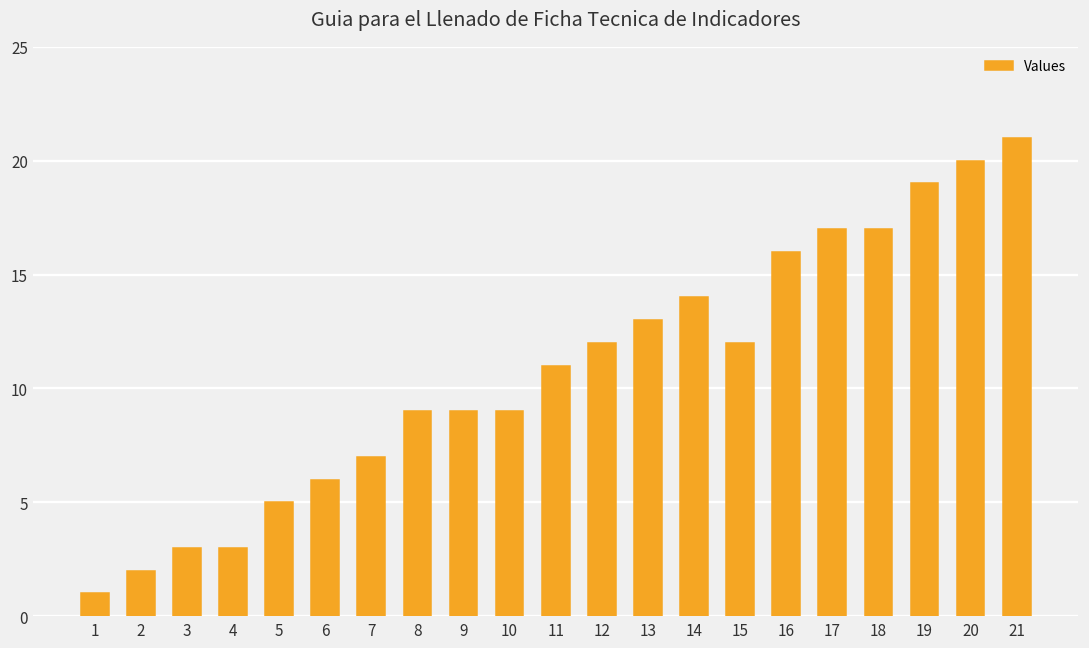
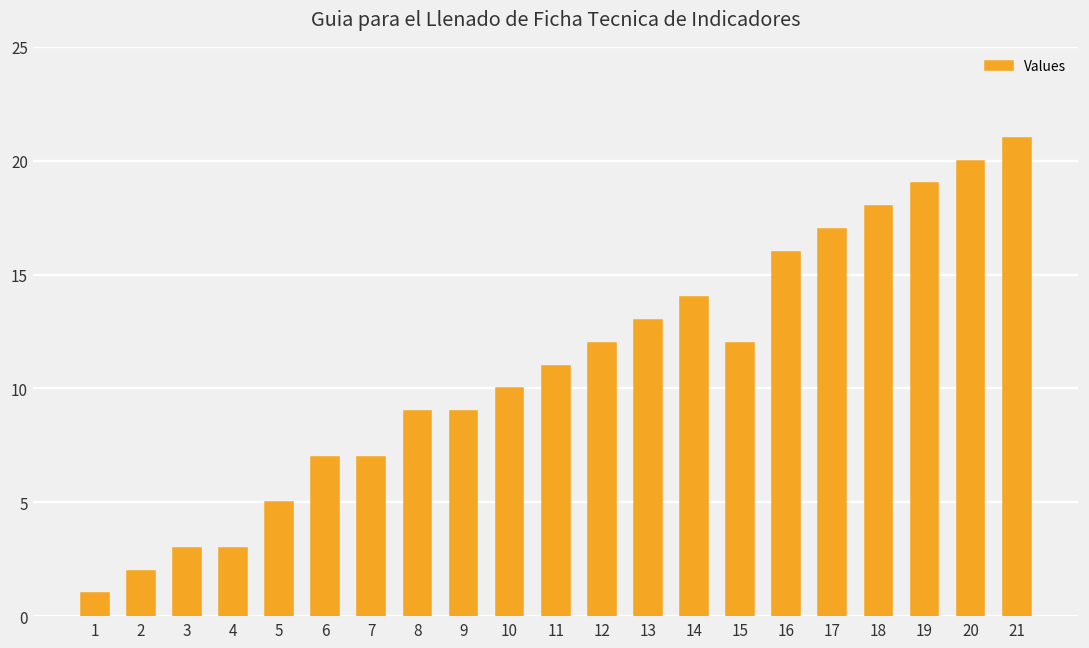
6: 6 -> 7
10: 9 -> 10
18: 17 -> 18
